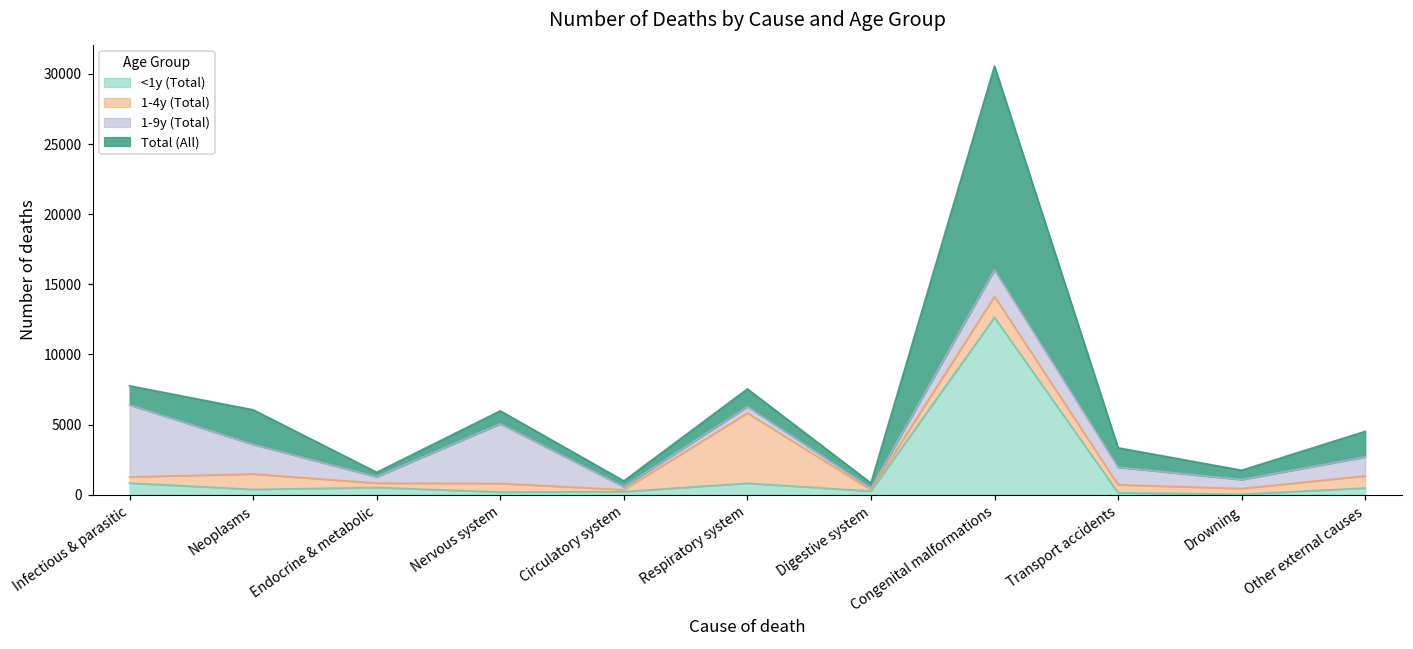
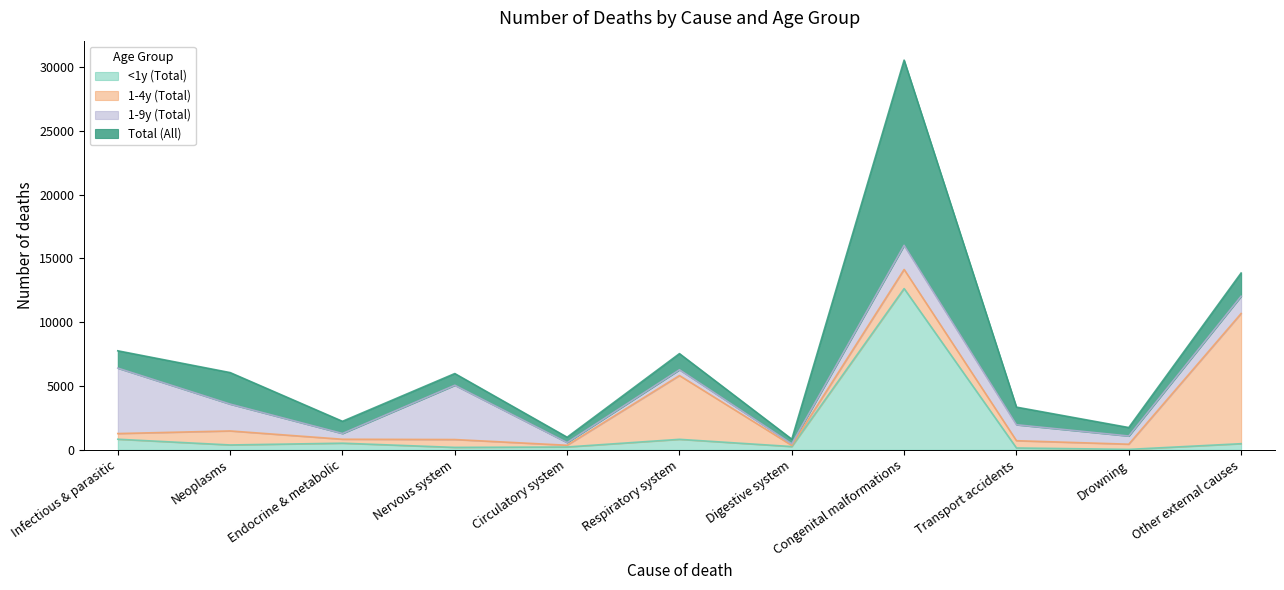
Total (All), Endocrine & metabolic: 300 -> 1000
1-4y (Total), Other external causes: 900 -> 10200
